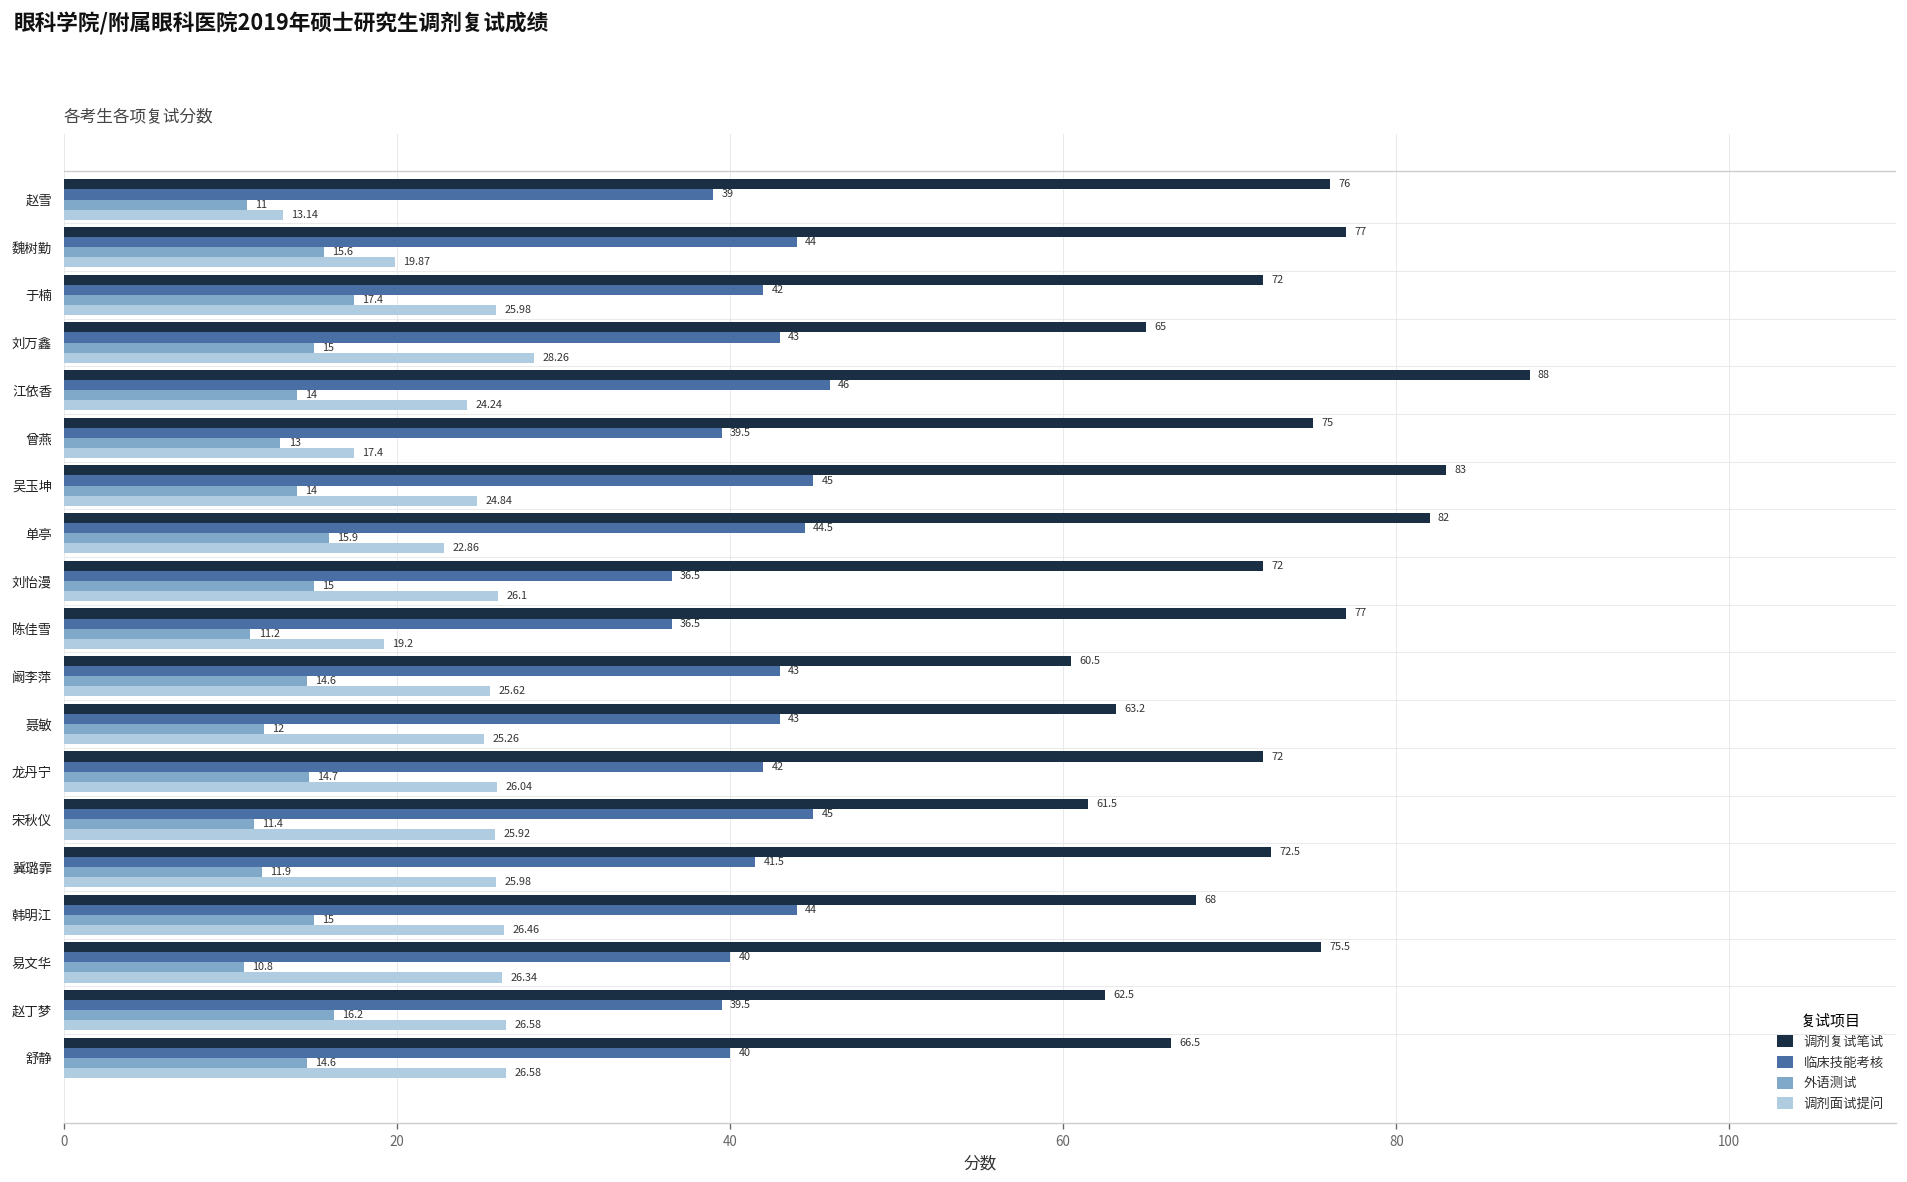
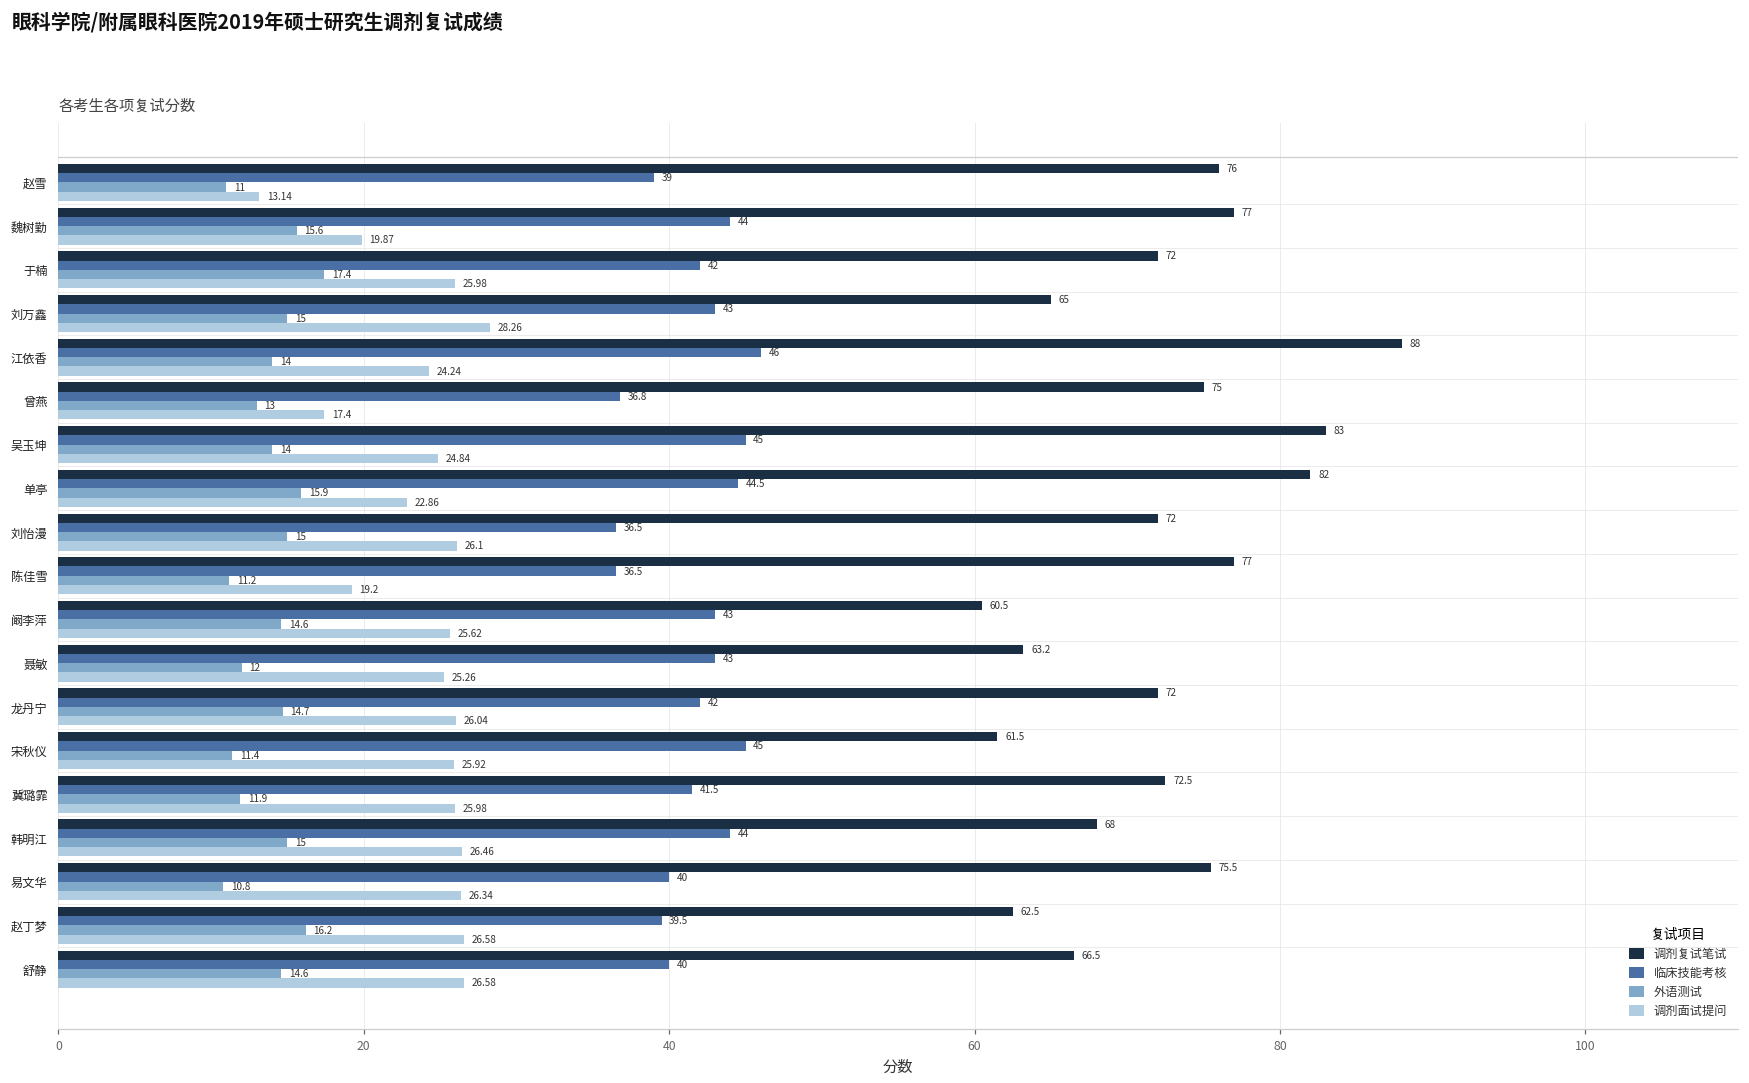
临床技能考核, 曾燕: 39.5 -> 36.8
